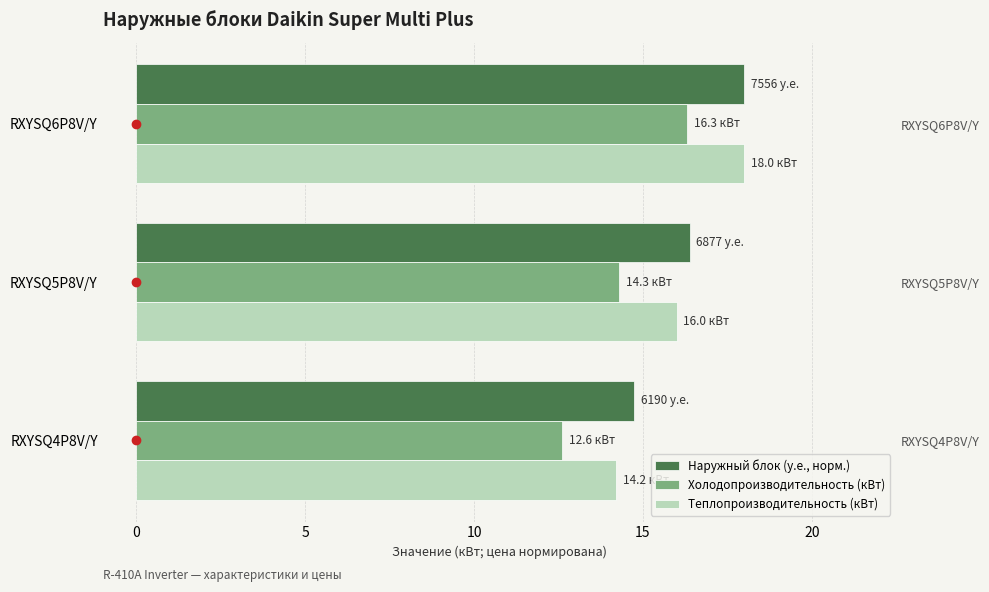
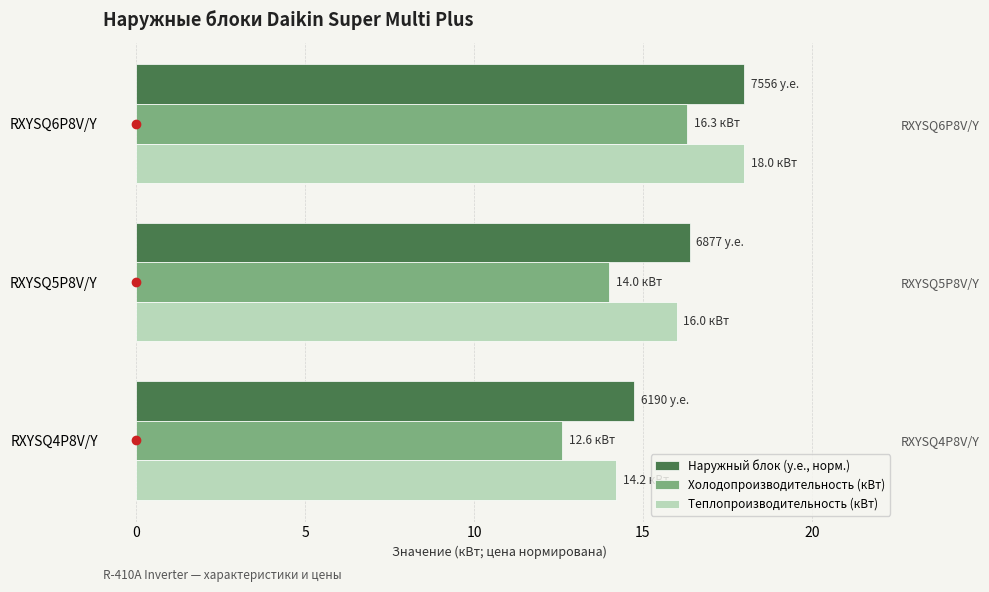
Холодопроизводительность (кВт), RXYSQ5P8V/Y: 14.3 -> 14.0
